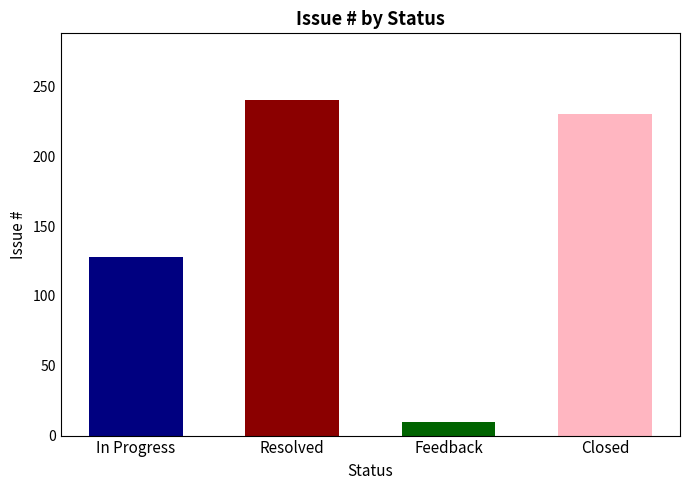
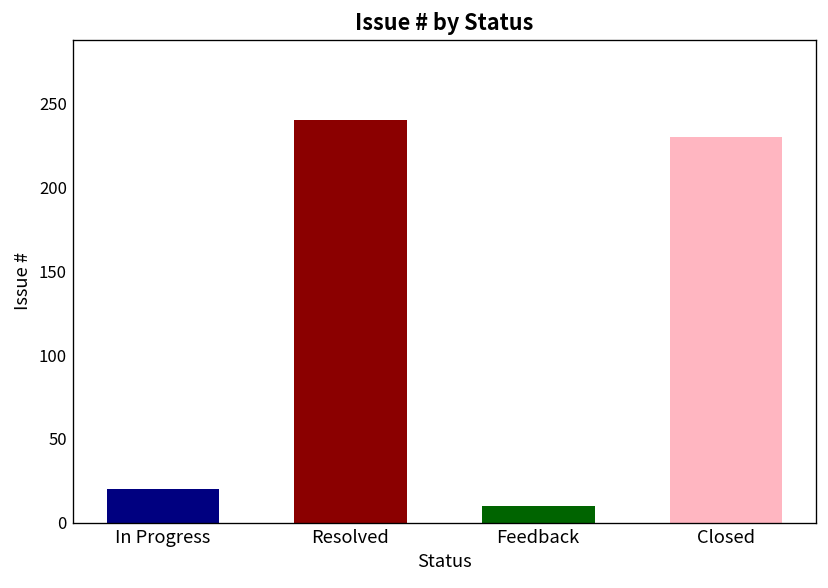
In Progress: 128 -> 20
